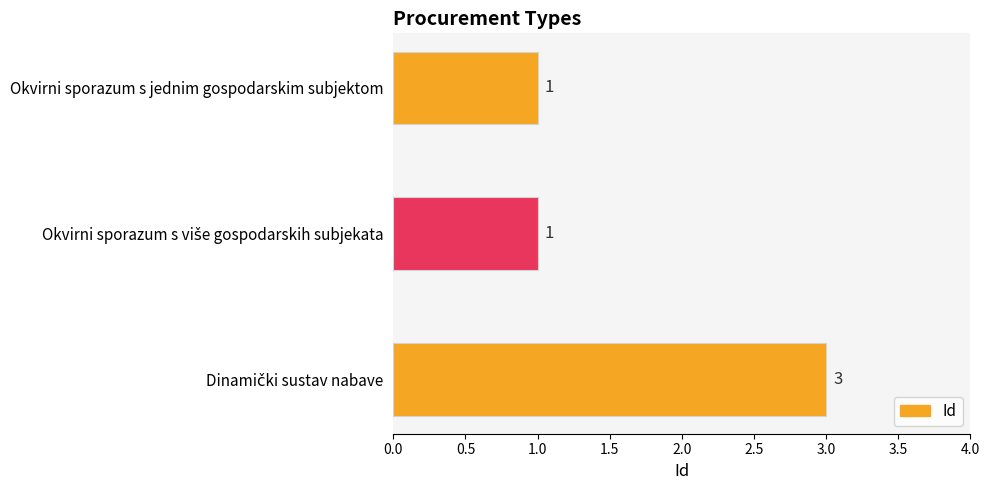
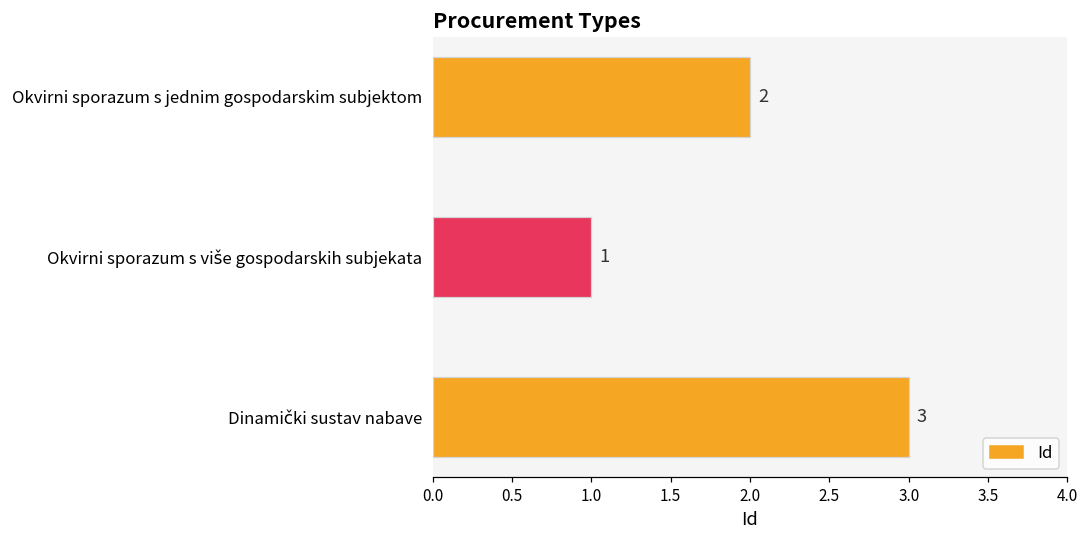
Okvirni sporazum s jednim gospodarskim subjektom: 1 -> 2
